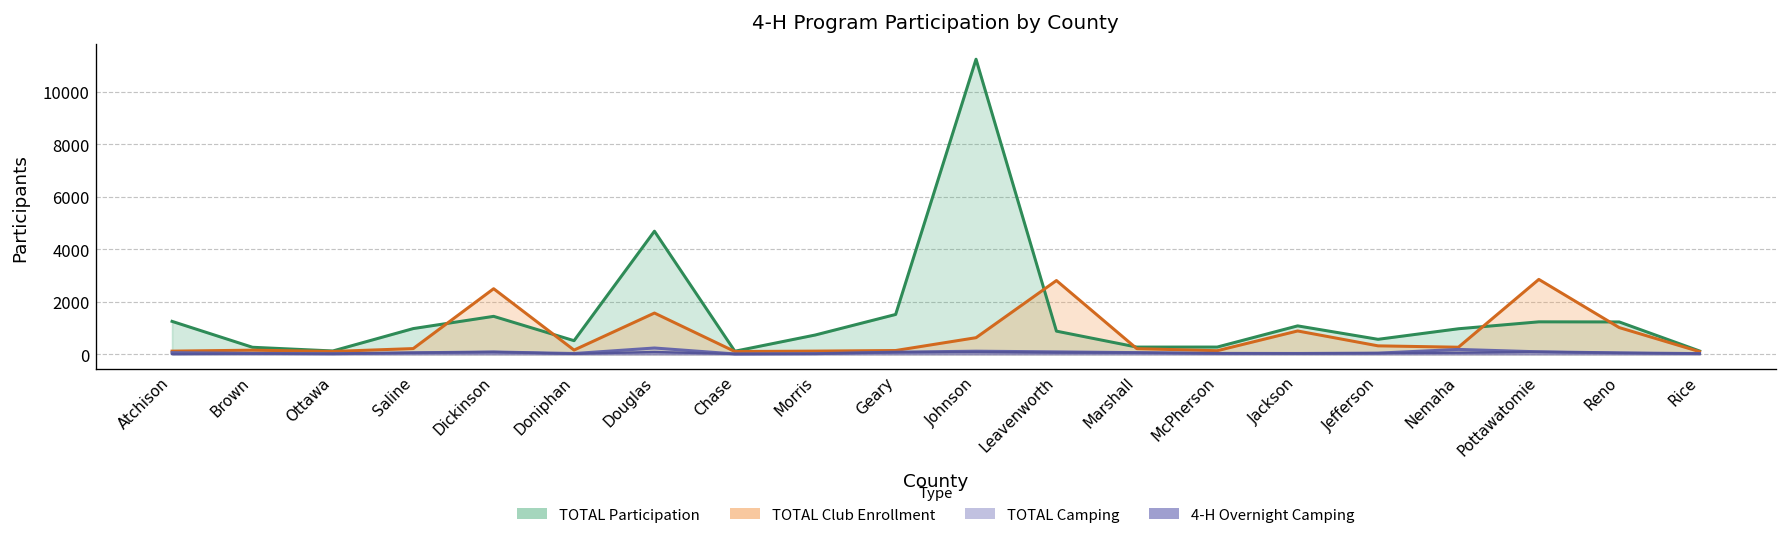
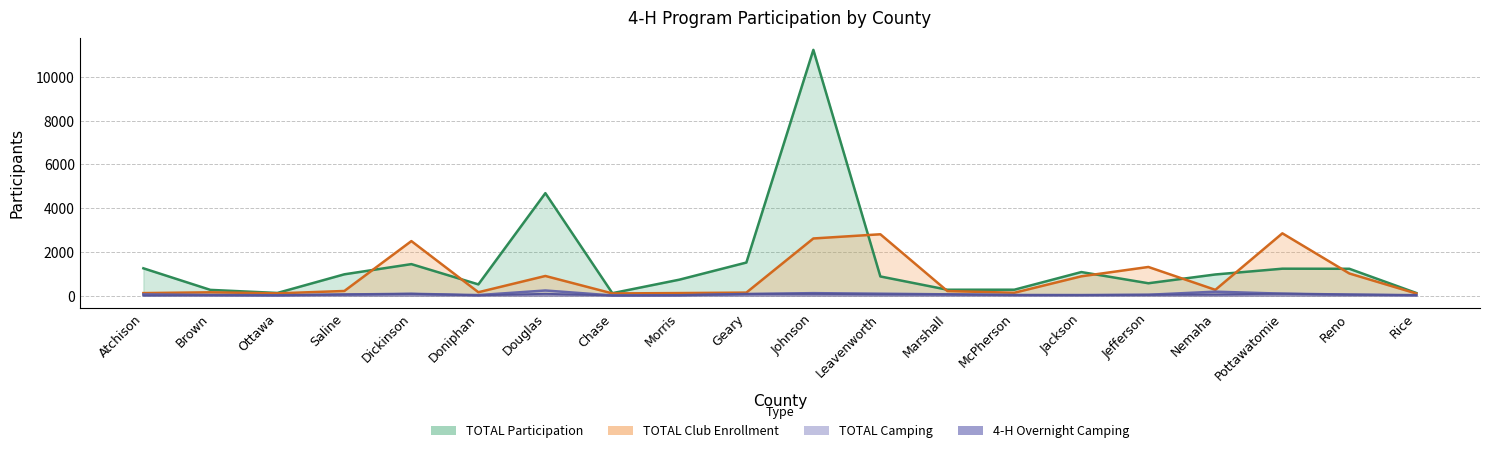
TOTAL Club Enrollment, Douglas: 1600 -> 900
TOTAL Club Enrollment, Johnson: 600 -> 2600
TOTAL Club Enrollment, Jefferson: 300 -> 1300
